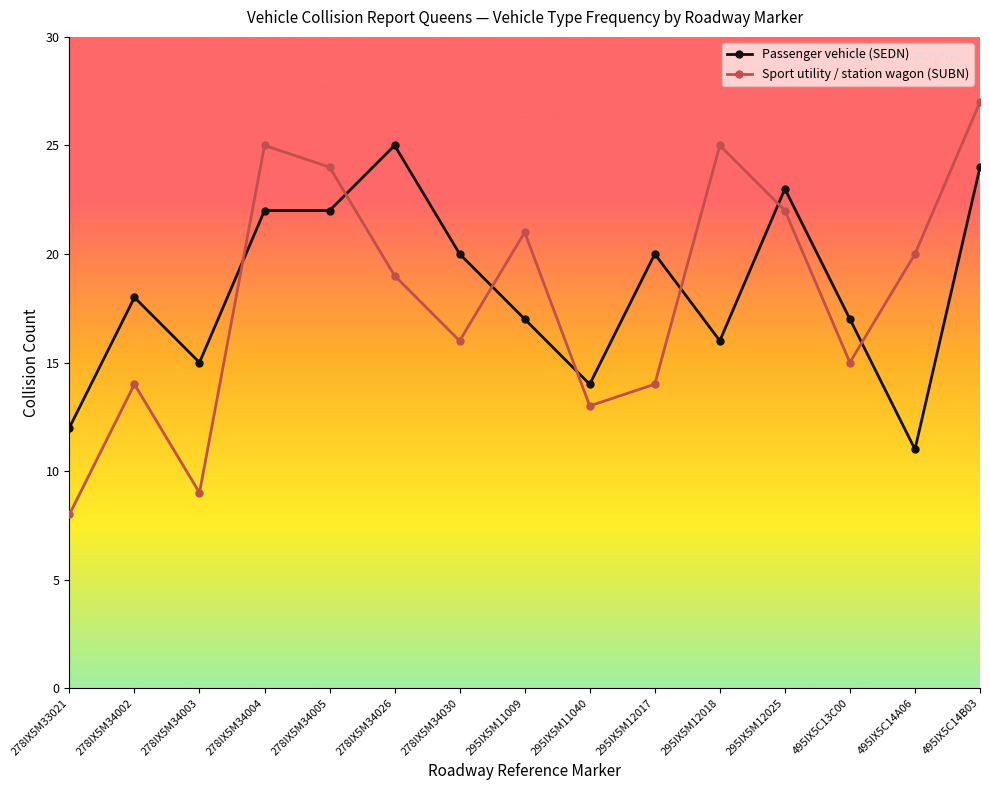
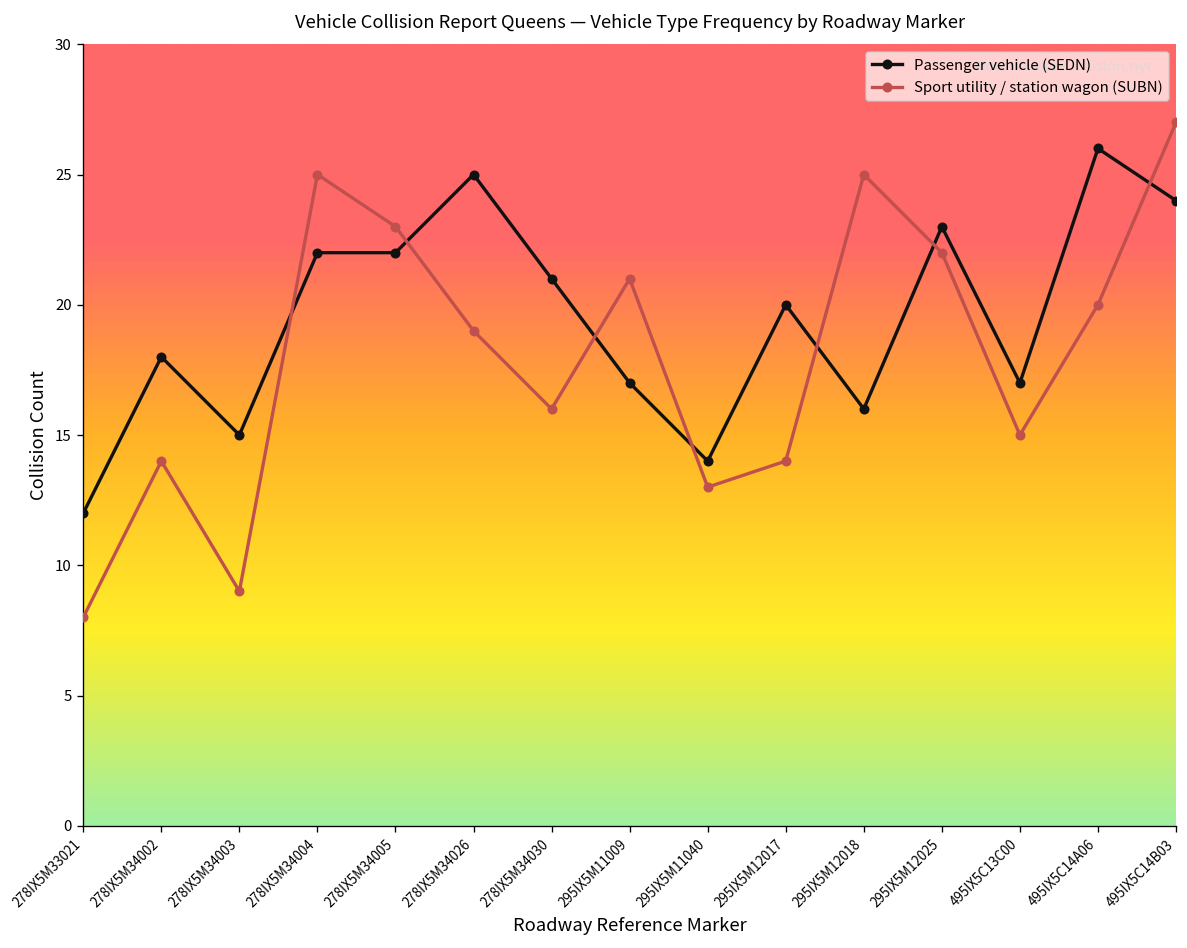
Sport utility / station wagon (SUBN), 278IX5M34005: 24 -> 23
Passenger vehicle (SEDN), 278IX5M34030: 20 -> 21
Passenger vehicle (SEDN), 495IX5C14A06: 11 -> 26
